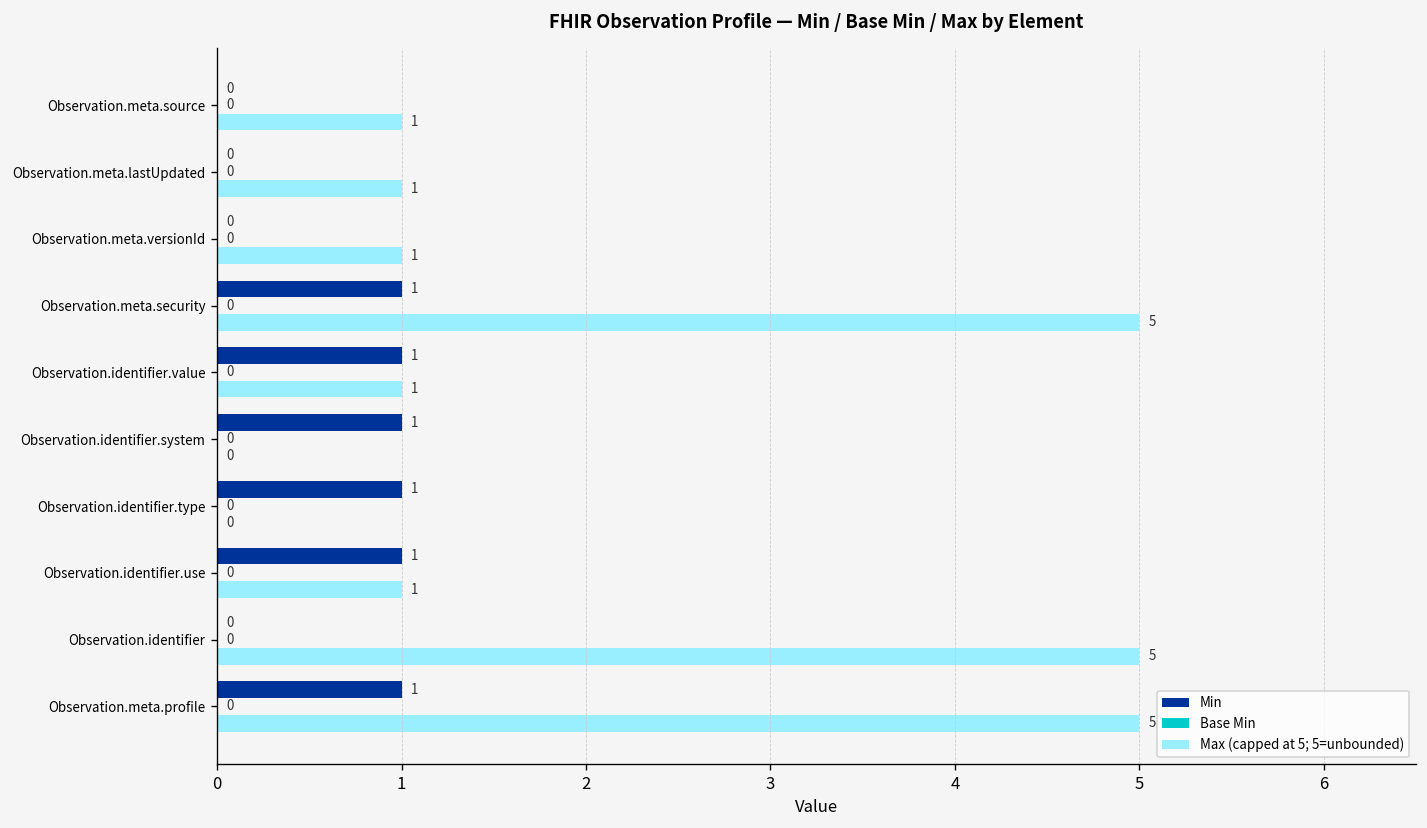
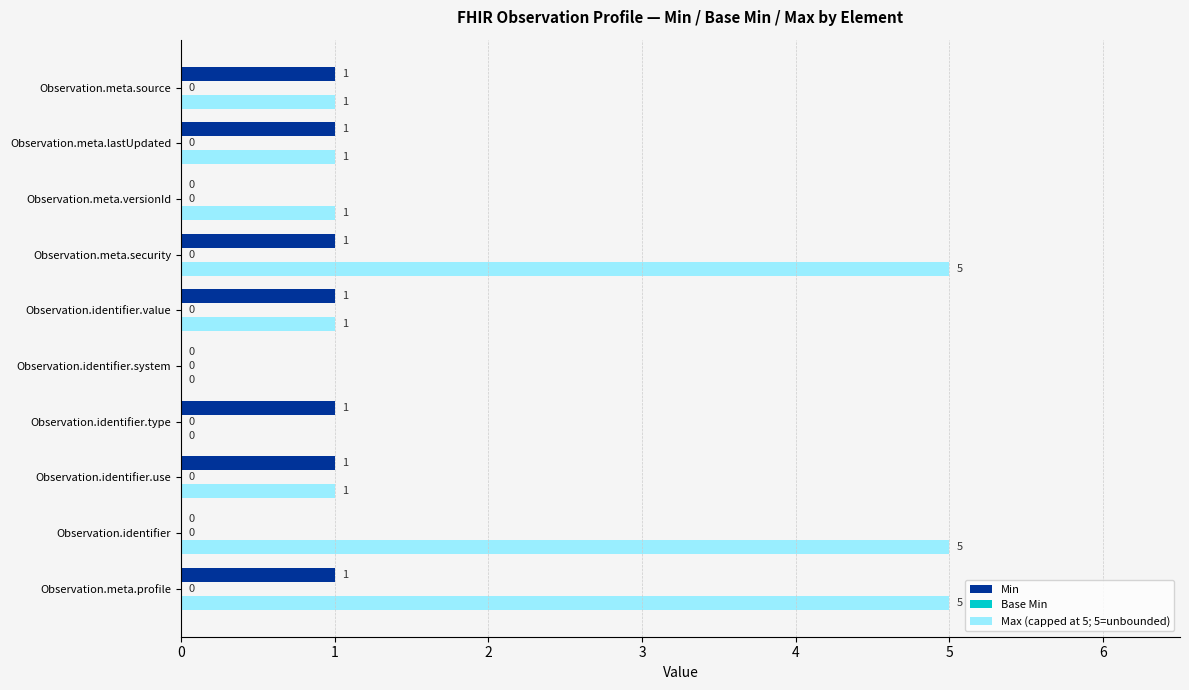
Min, Observation.meta.source: 0 -> 1
Min, Observation.meta.lastUpdated: 0 -> 1
Min, Observation.identifier.system: 1 -> 0
